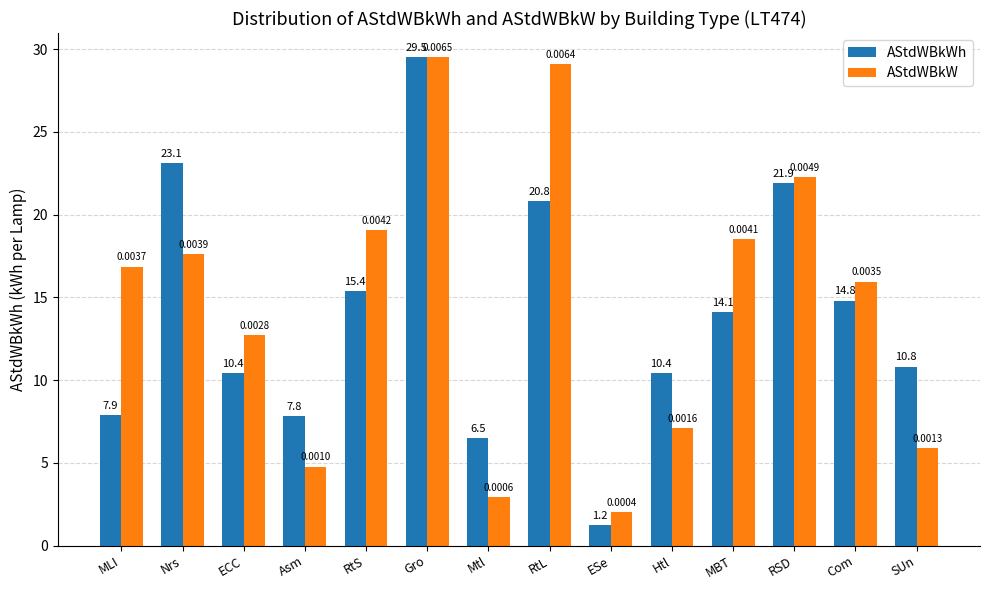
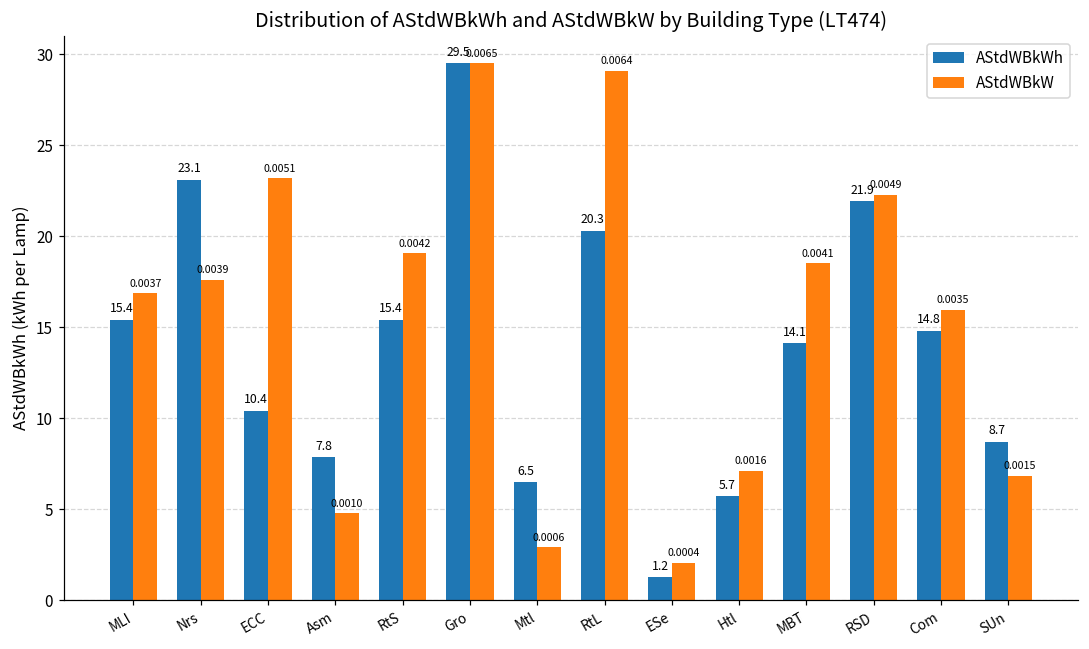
AStdWBkWh, MLI: 7.9 -> 15.4
AStdWBkW, ECC: 0.0028 -> 0.0051
AStdWBkWh, RtL: 20.8 -> 20.3
AStdWBkWh, Htl: 10.4 -> 5.7
AStdWBkWh, SUn: 10.8 -> 8.7
AStdWBkW, SUn: 0.0013 -> 0.0015
